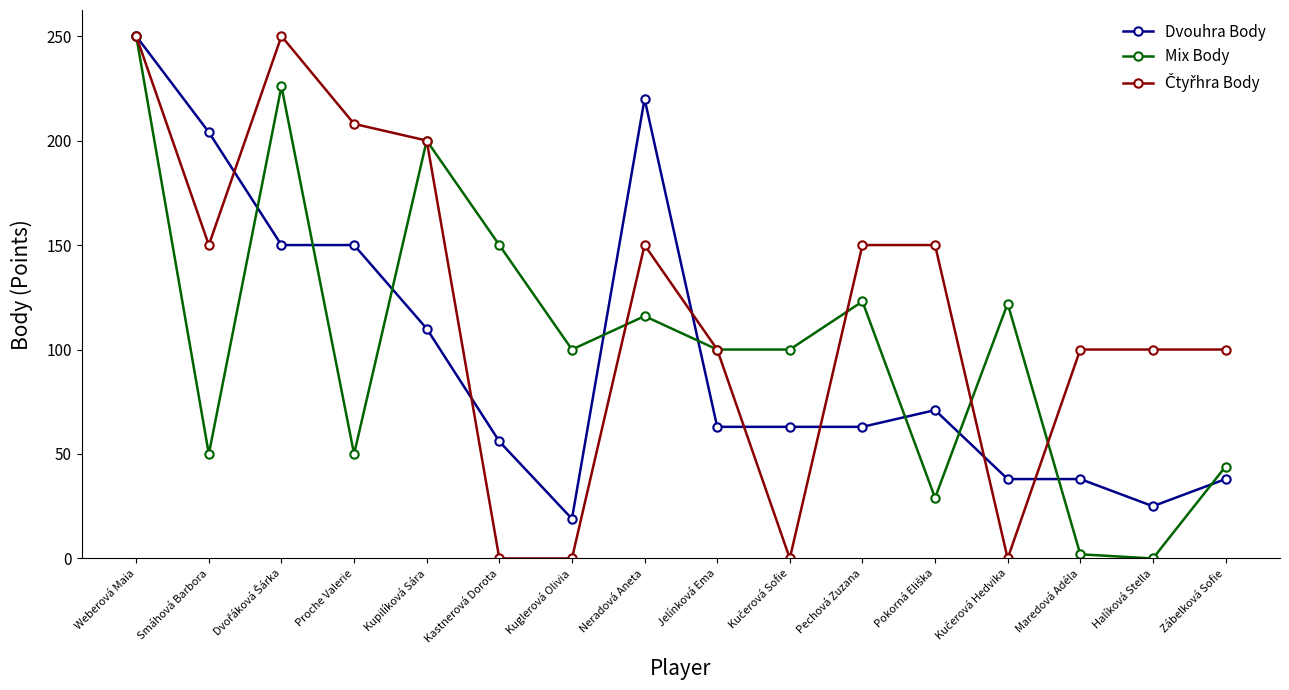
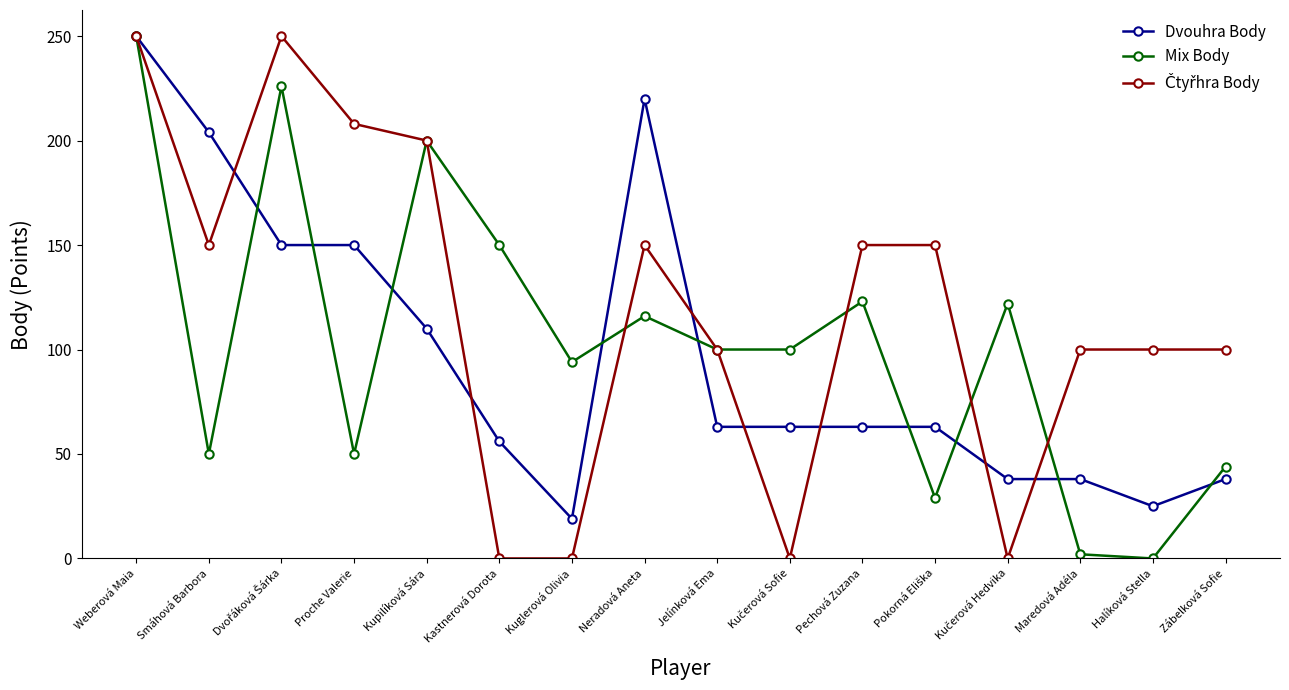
Mix Body, Kuglerová Olivia: 100 -> 94
Dvouhra Body, Pokorná Eliška: 71 -> 63
